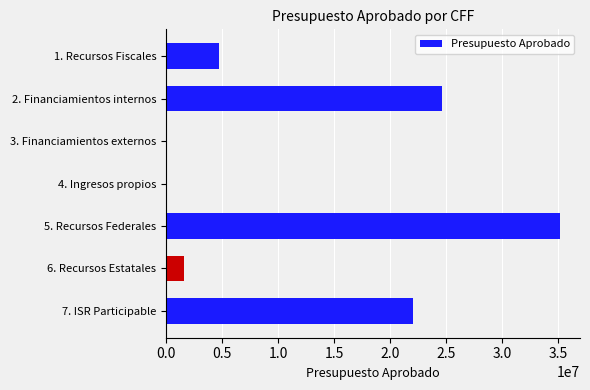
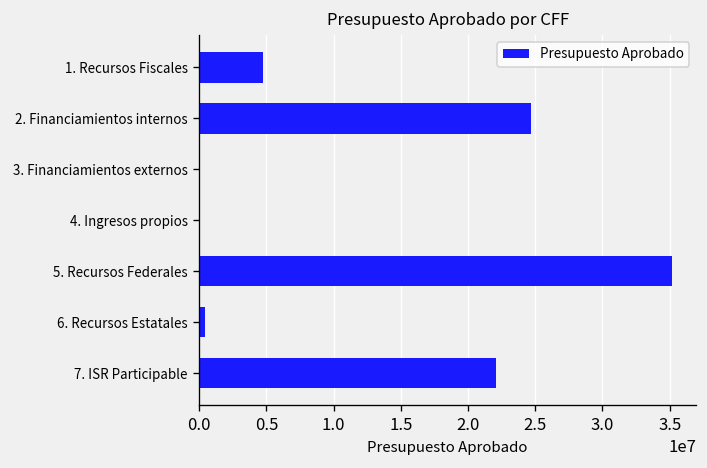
6. Recursos Estatales: 1600000 -> 500000
